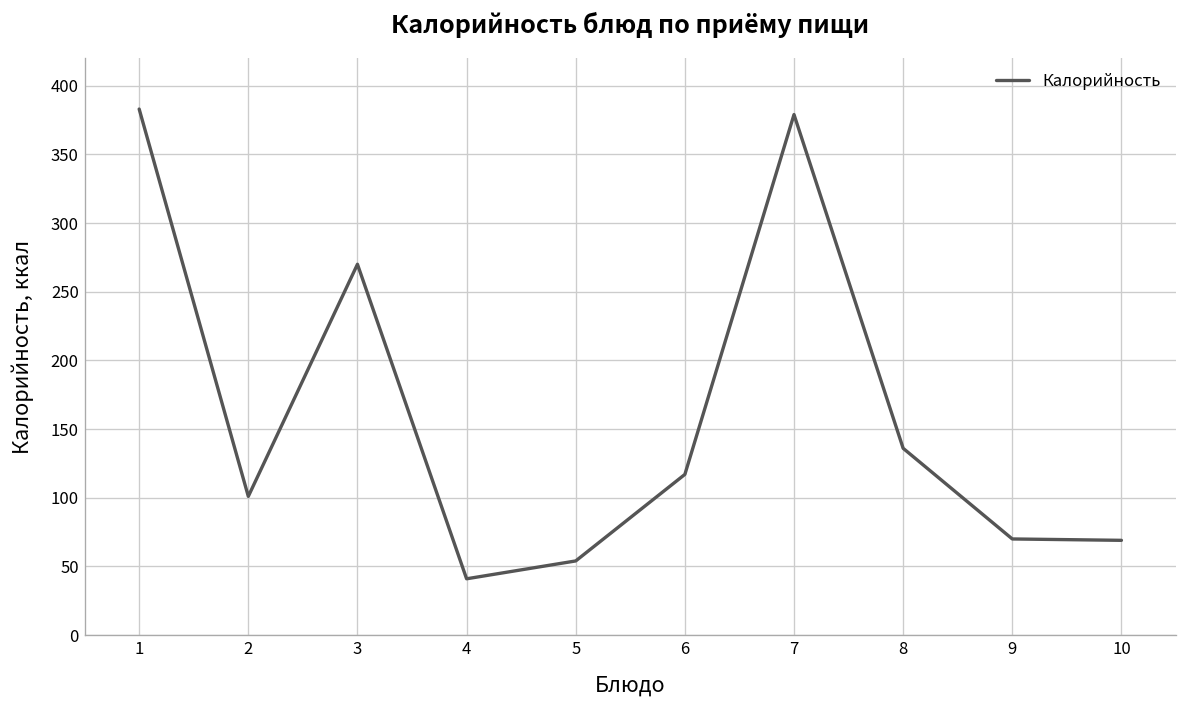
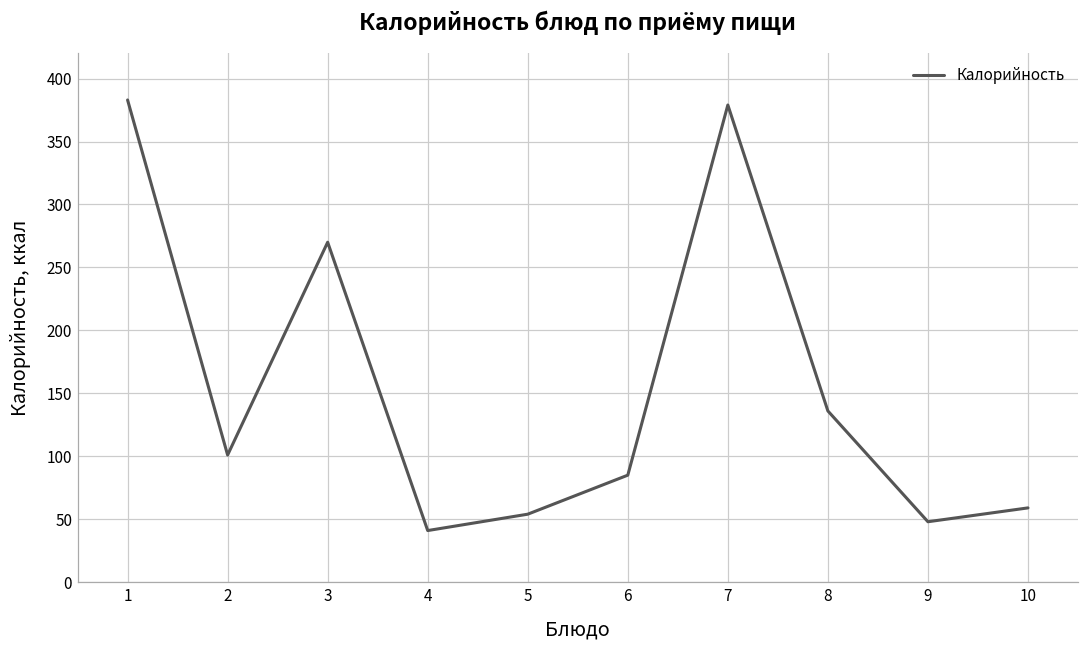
6: 117 -> 85
9: 70 -> 48
10: 69 -> 59
